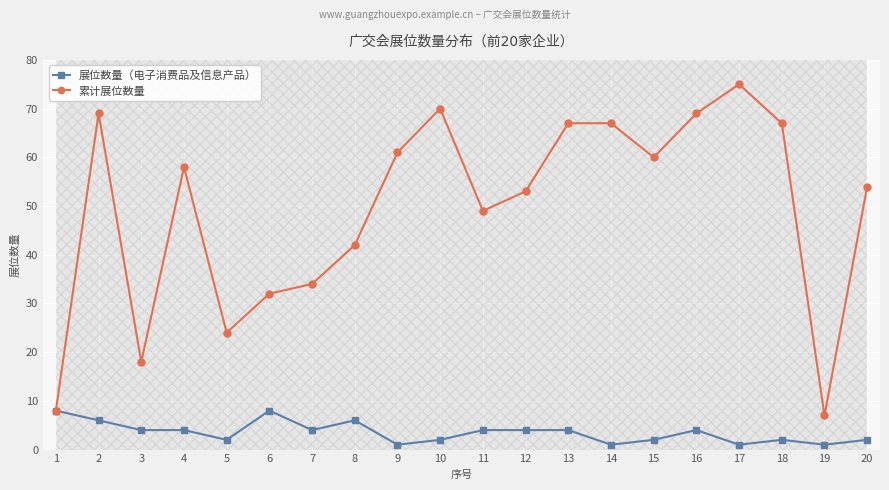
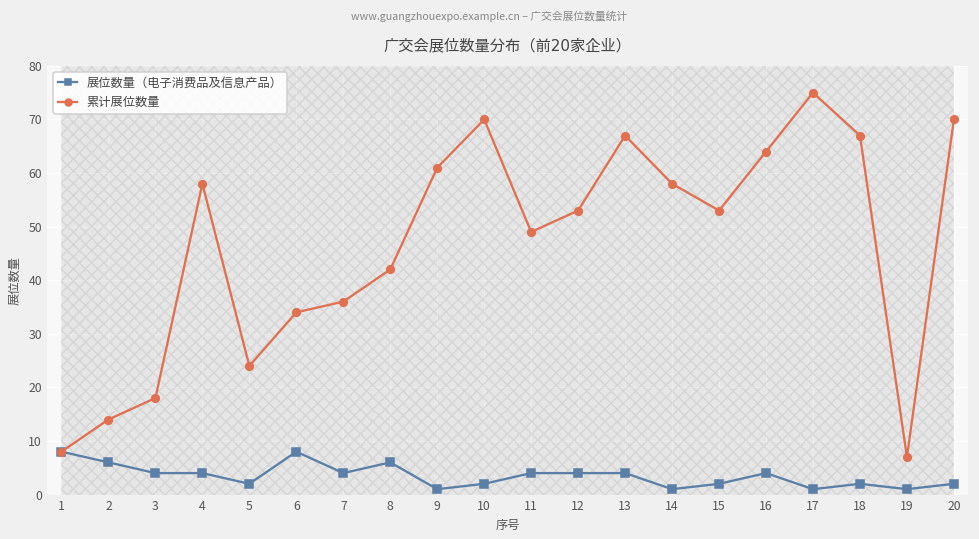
累计展位数量, 2: 69 -> 14
累计展位数量, 6: 32 -> 34
累计展位数量, 7: 34 -> 36
累计展位数量, 14: 67 -> 58
累计展位数量, 15: 60 -> 53
累计展位数量, 16: 69 -> 64
累计展位数量, 20: 54 -> 70
